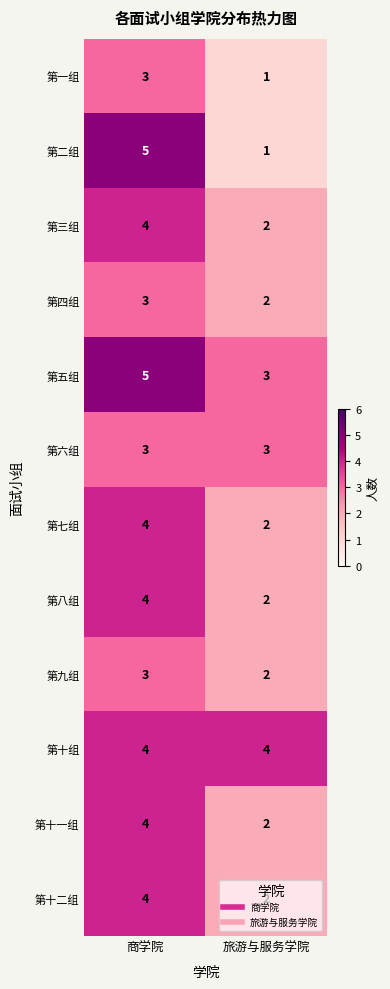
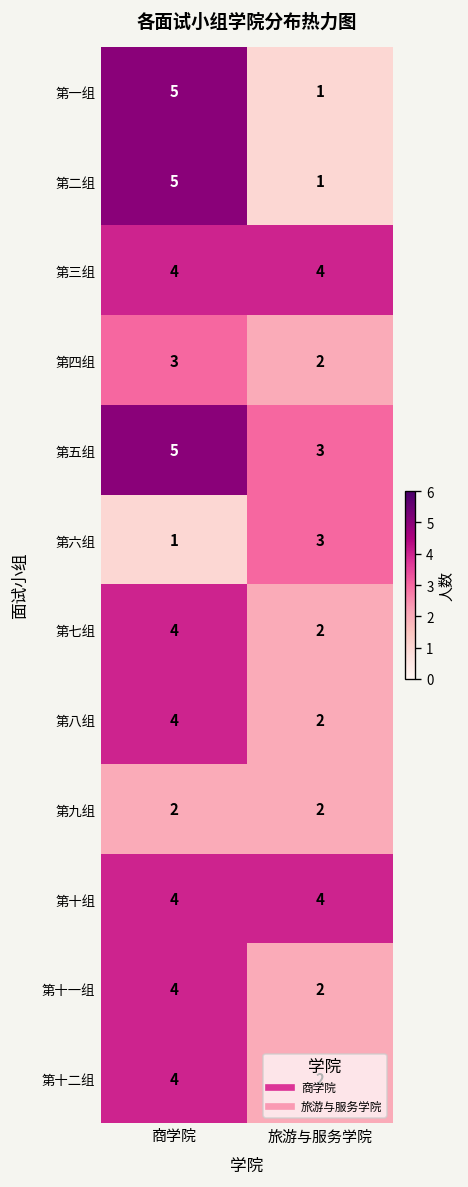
第一组, 商学院: 3 -> 5
第三组, 旅游与服务学院: 2 -> 4
第六组, 商学院: 3 -> 1
第九组, 商学院: 3 -> 2
